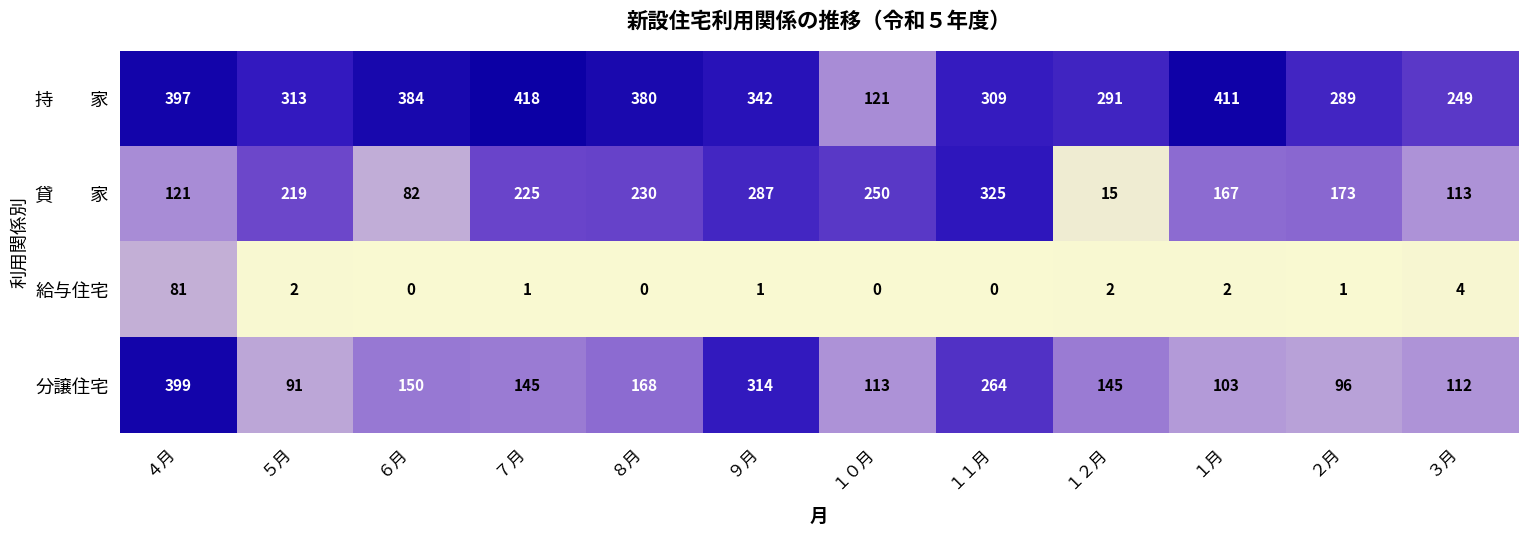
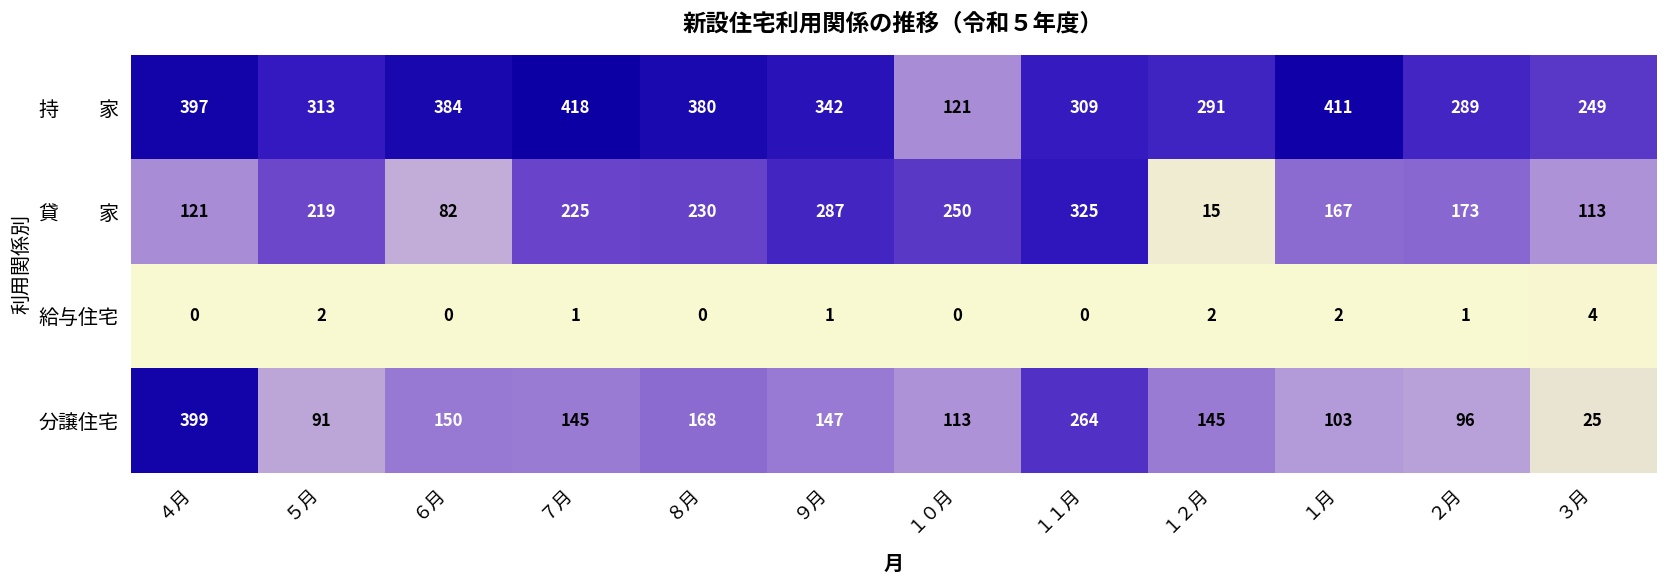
給与住宅, ４月: 81 -> 0
分譲住宅, ９月: 314 -> 147
分譲住宅, ３月: 112 -> 25
